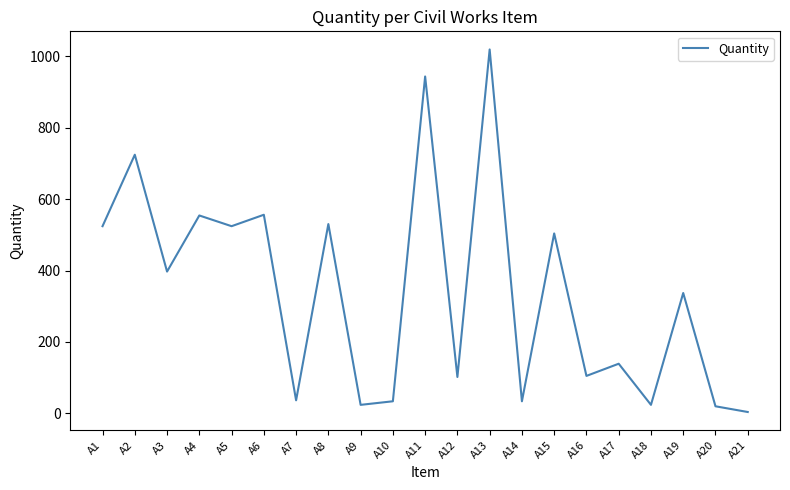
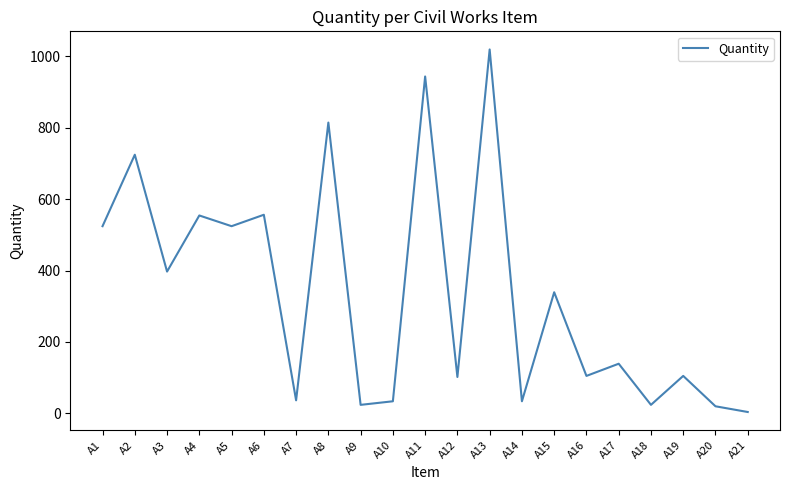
A8: 530 -> 810
A15: 500 -> 340
A19: 340 -> 110
